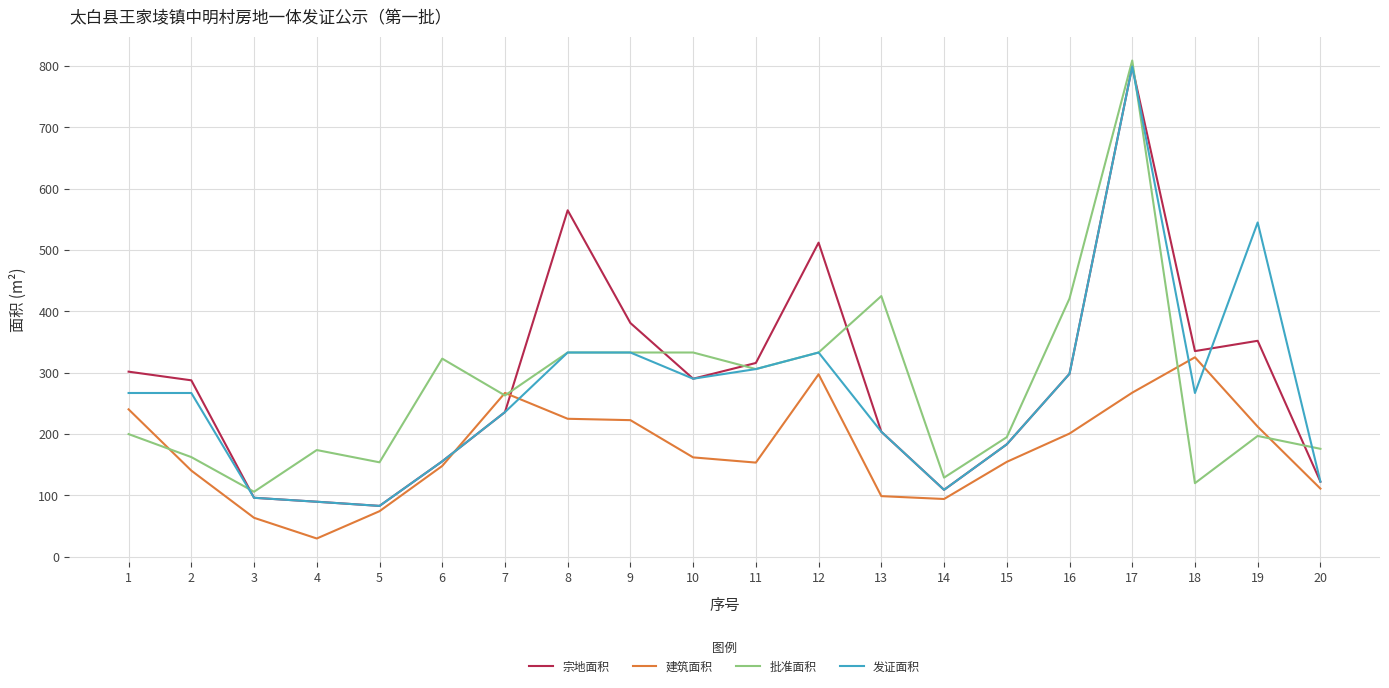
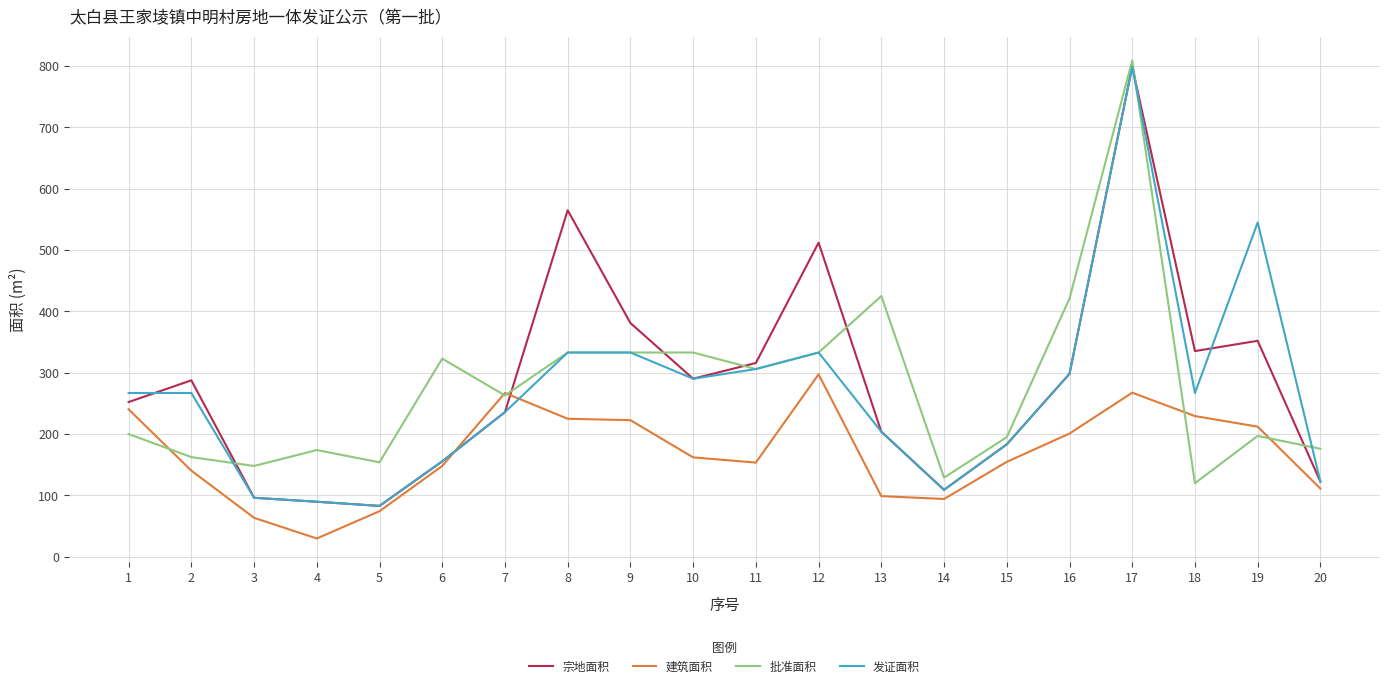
宗地面积, 1: 300 -> 250
批准面积, 3: 110 -> 150
建筑面积, 18: 330 -> 230
